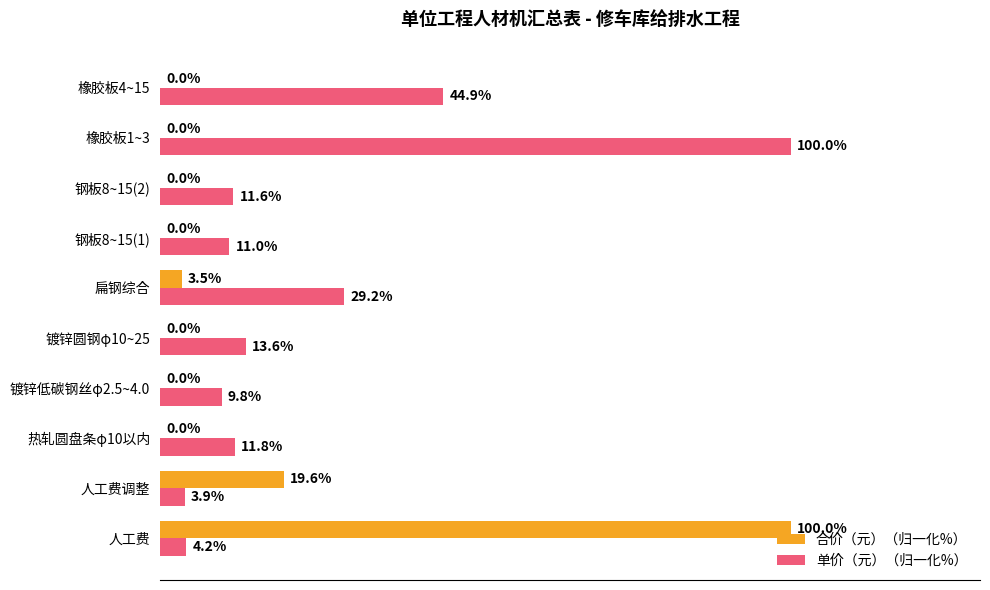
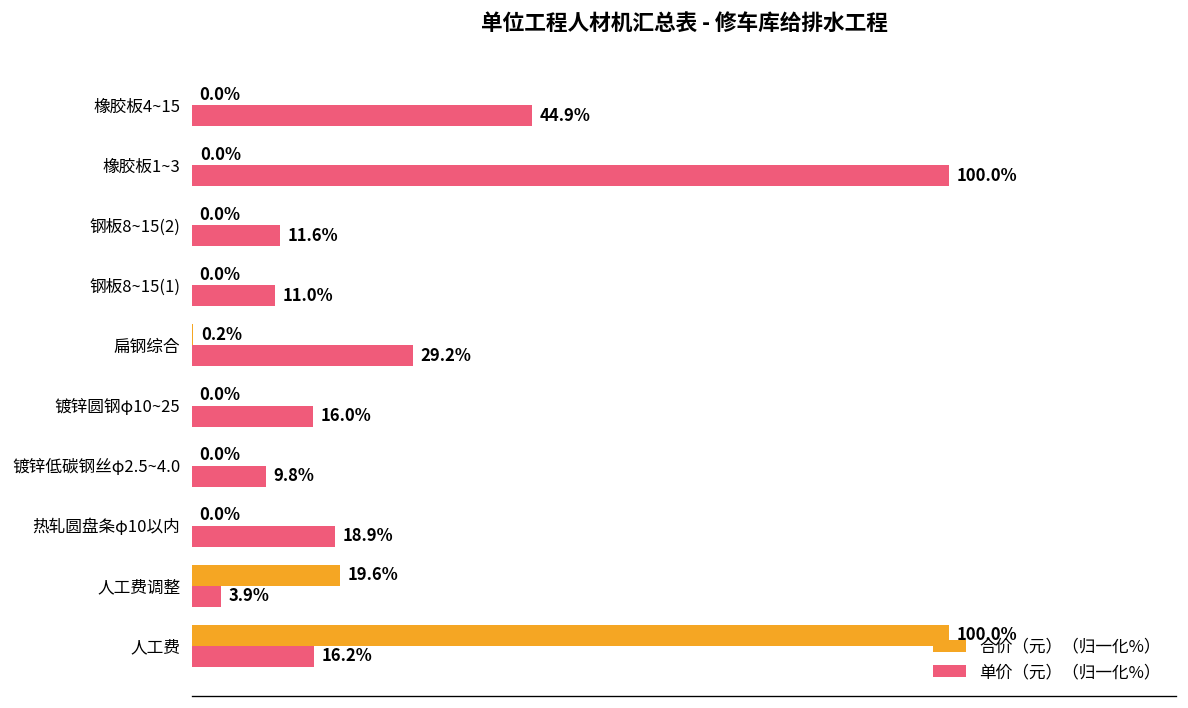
合价（元）（归一化%）, 扁钢综合: 3.5% -> 0.2%
单价（元）（归一化%）, 镀锌圆钢φ10~25: 13.6% -> 16.0%
单价（元）（归一化%）, 热轧圆盘条φ10以内: 11.8% -> 18.9%
单价（元）（归一化%）, 人工费: 4.2% -> 16.2%
